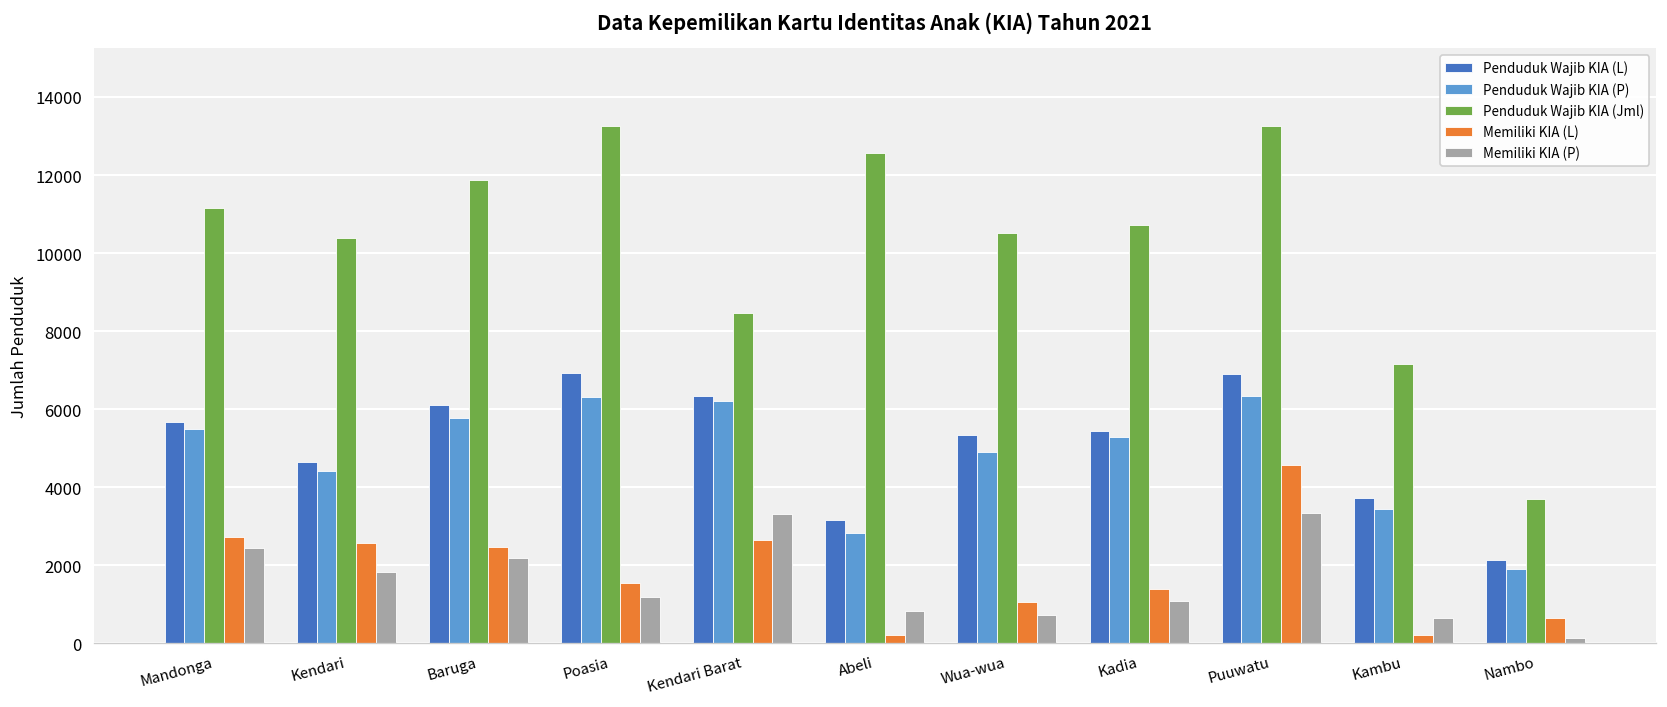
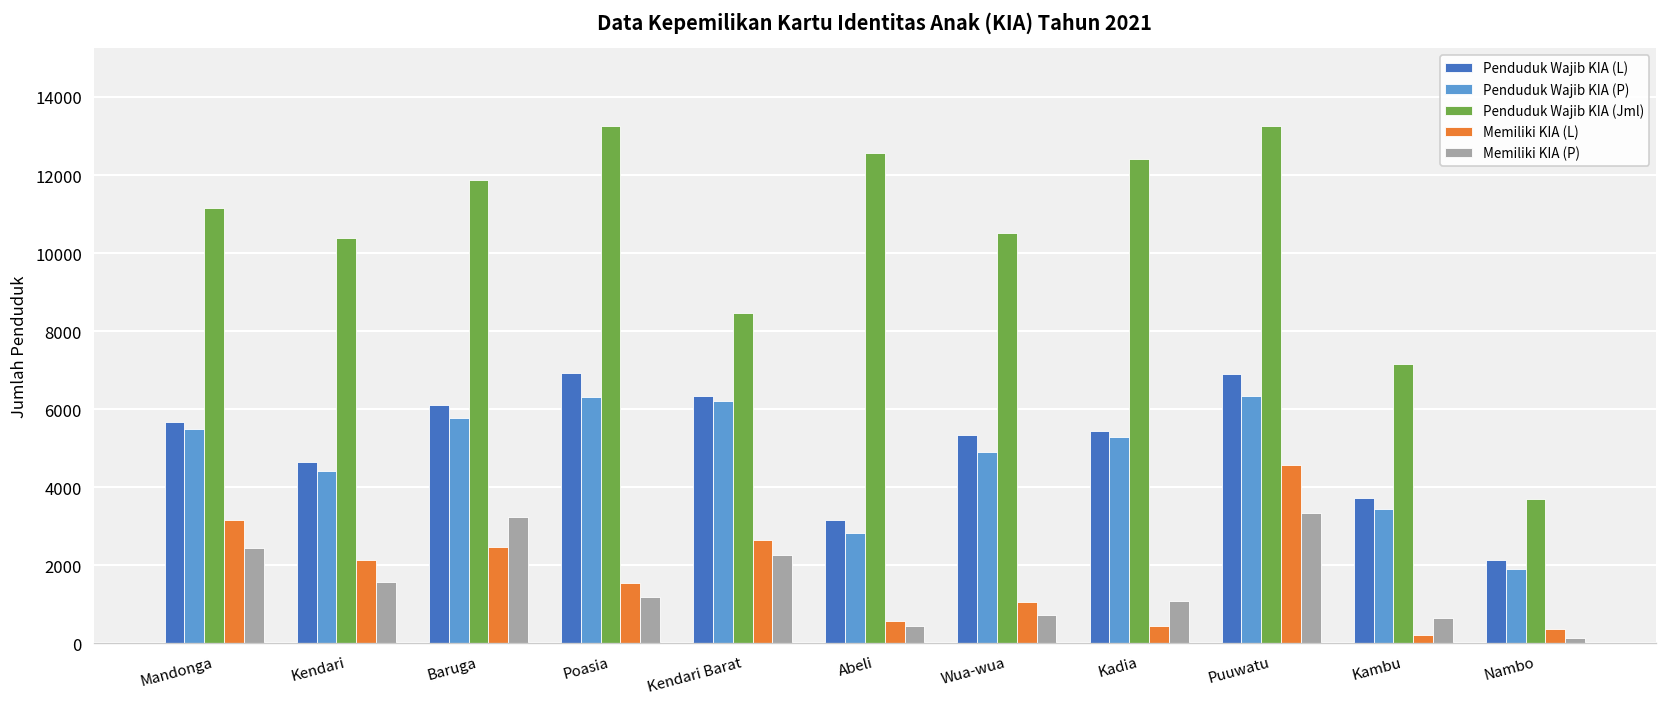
Memiliki KIA (L), Mandonga: 2700 -> 3200
Memiliki KIA (L), Kendari: 2600 -> 2100
Memiliki KIA (P), Kendari: 1800 -> 1600
Memiliki KIA (P), Baruga: 2200 -> 3200
Memiliki KIA (P), Kendari Barat: 3300 -> 2300
Memiliki KIA (L), Abeli: 200 -> 600
Memiliki KIA (P), Abeli: 800 -> 400
Penduduk Wajib KIA (Jml), Kadia: 10700 -> 12400
Memiliki KIA (L), Kadia: 1400 -> 400
Memiliki KIA (L), Nambo: 700 -> 400
